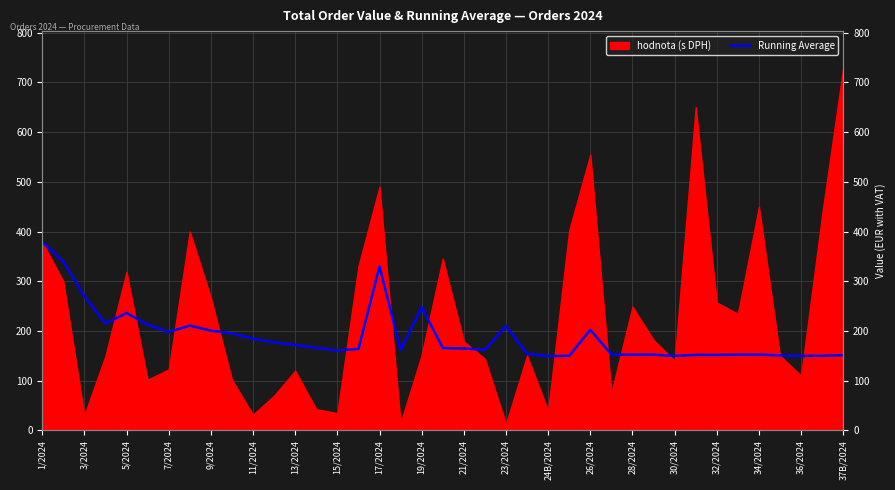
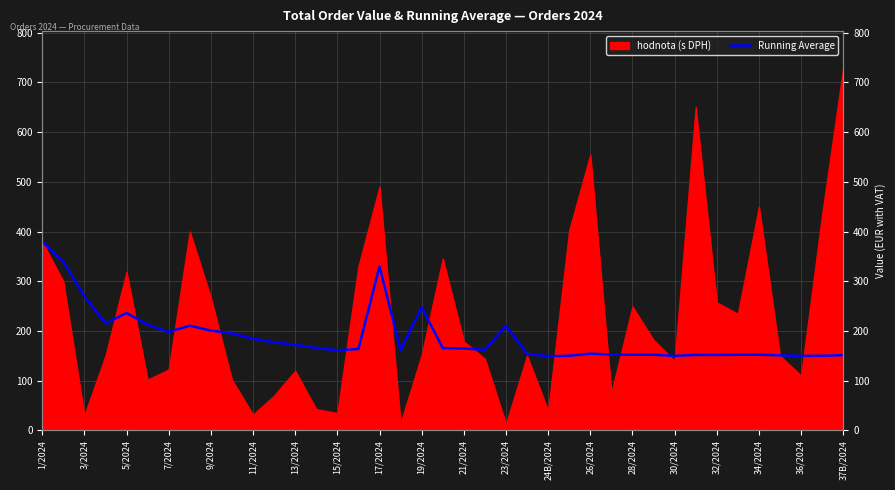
Running Average, 26/2024: 200 -> 150
